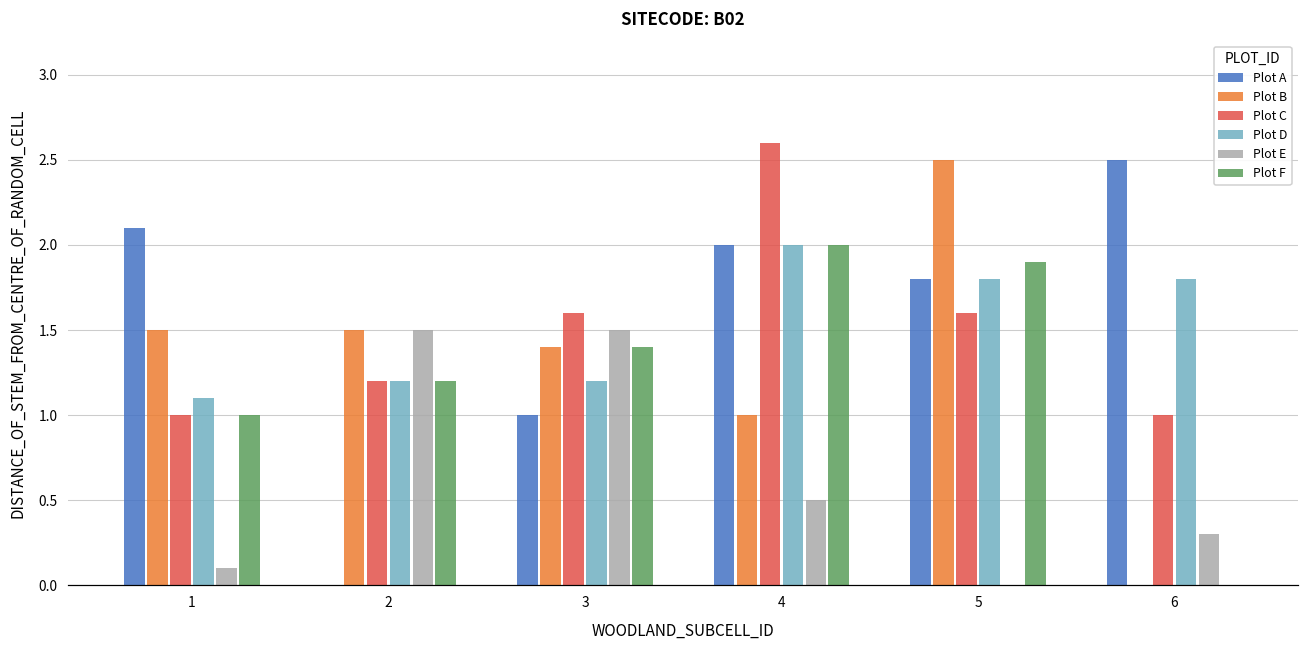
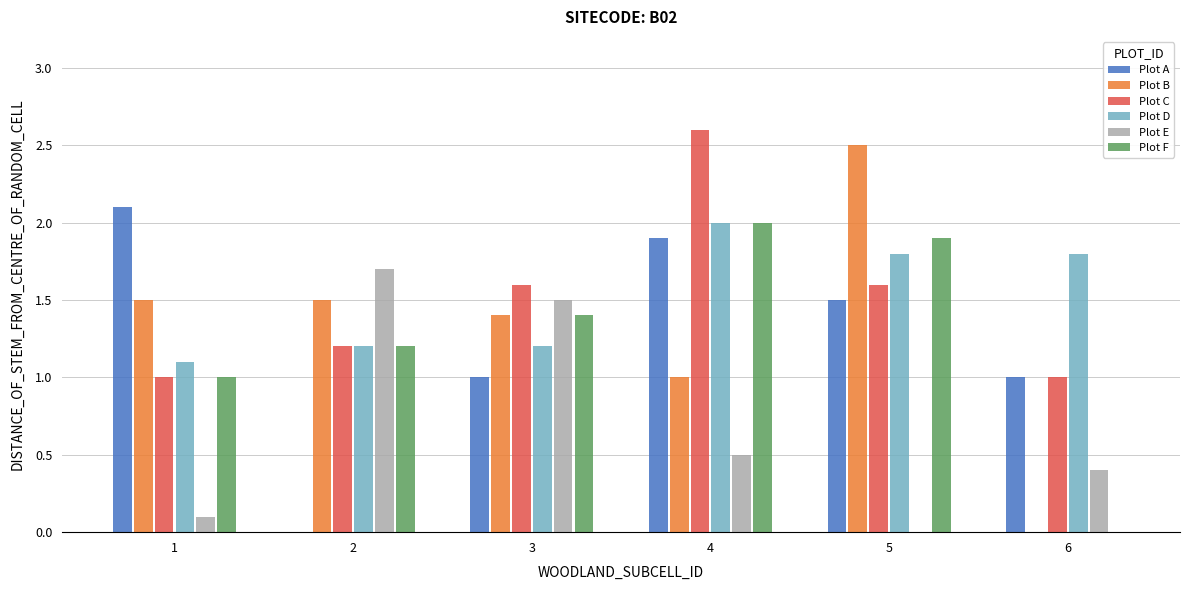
Plot E, 2: 1.5 -> 1.7
Plot A, 4: 2.0 -> 1.9
Plot A, 5: 1.8 -> 1.5
Plot A, 6: 2.5 -> 1.0
Plot E, 6: 0.3 -> 0.4
